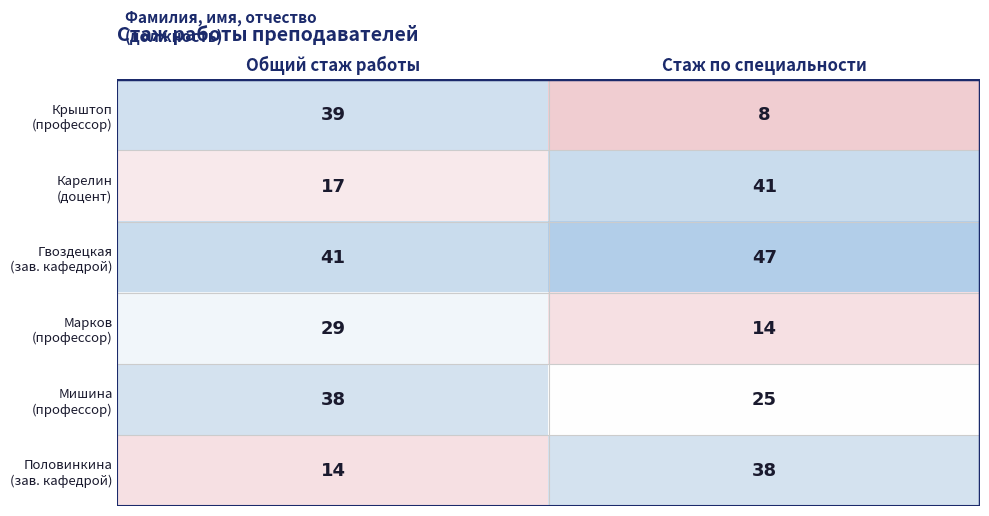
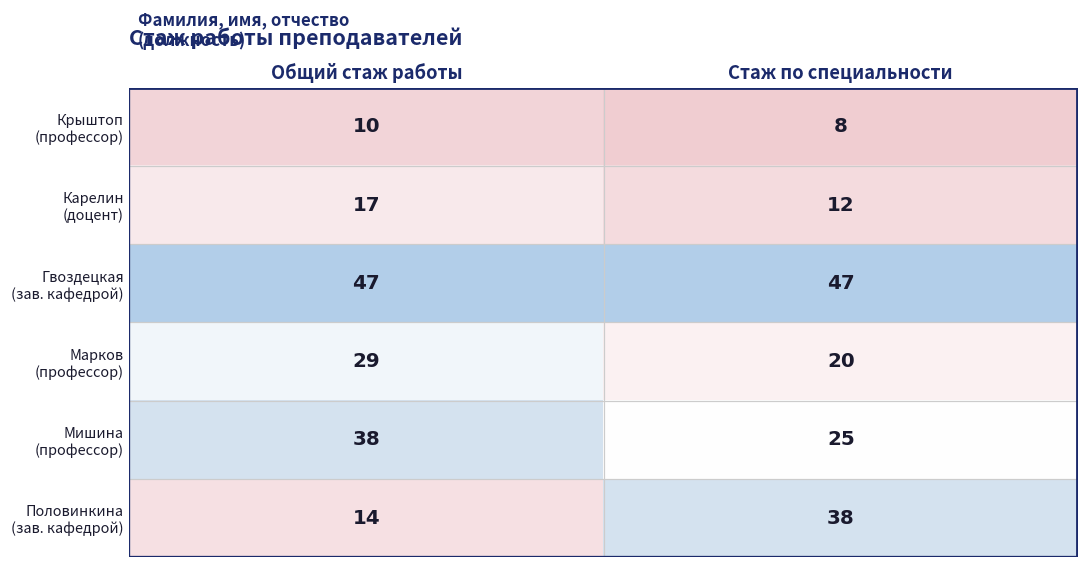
Крыштоп (профессор), Общий стаж работы: 39 -> 10
Карелин (доцент), Стаж по специальности: 41 -> 12
Гвоздецкая (зав. кафедрой), Общий стаж работы: 41 -> 47
Марков (профессор), Стаж по специальности: 14 -> 20
